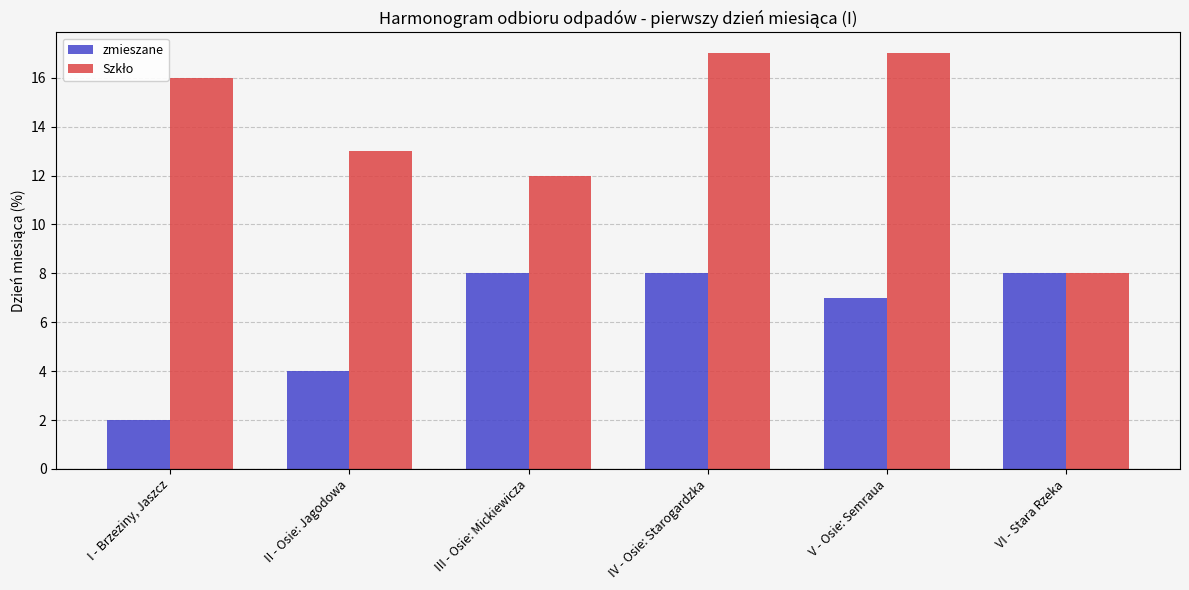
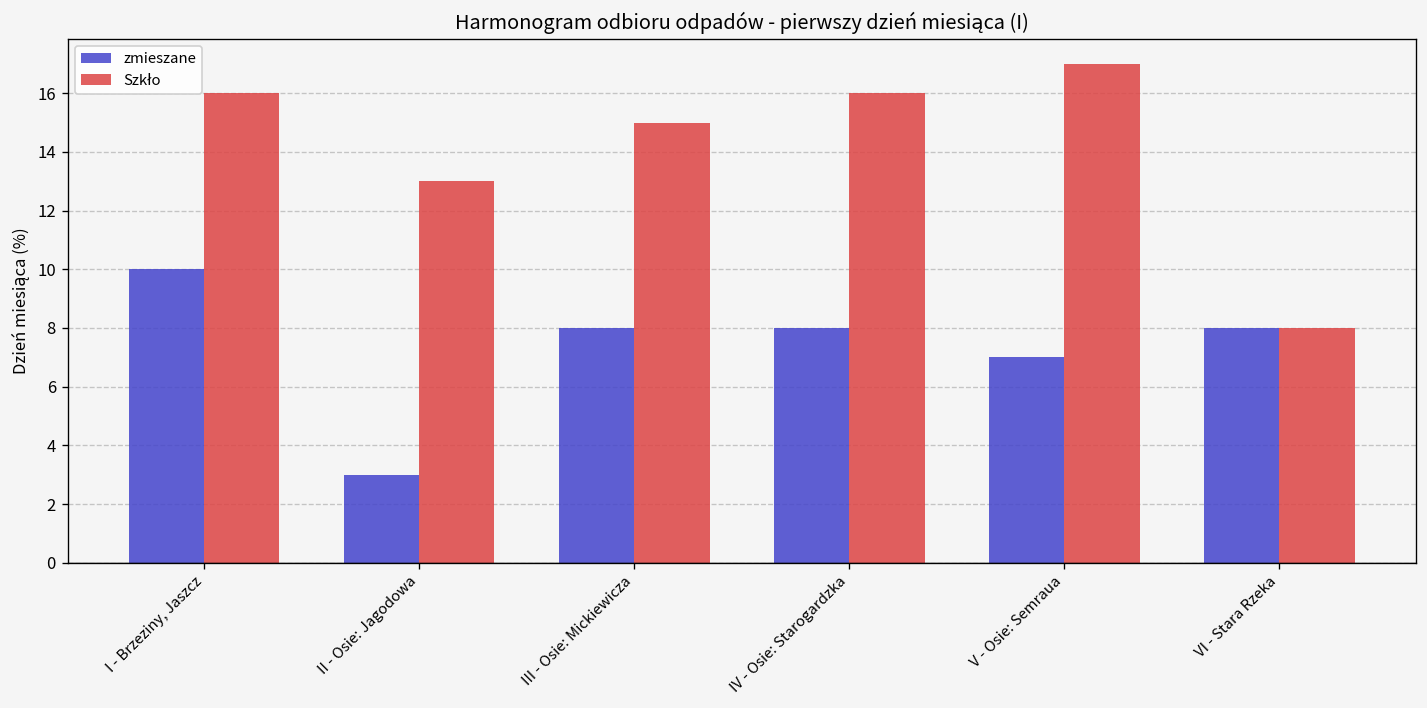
zmieszane, I - Brzeziny, Jaszcz: 2 -> 10
zmieszane, II - Osie: Jagodowa: 4 -> 3
Szkło, III - Osie: Mickiewicza: 12 -> 15
Szkło, IV - Osie: Starogardzka: 17 -> 16
